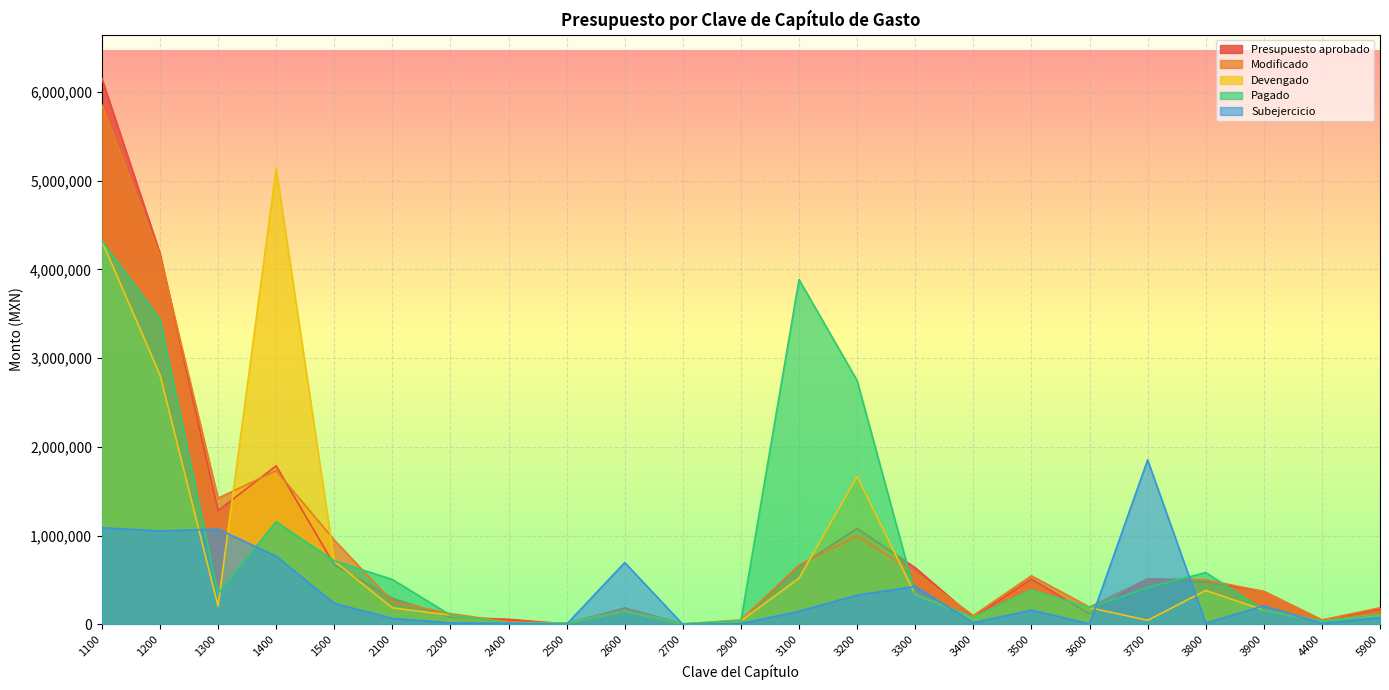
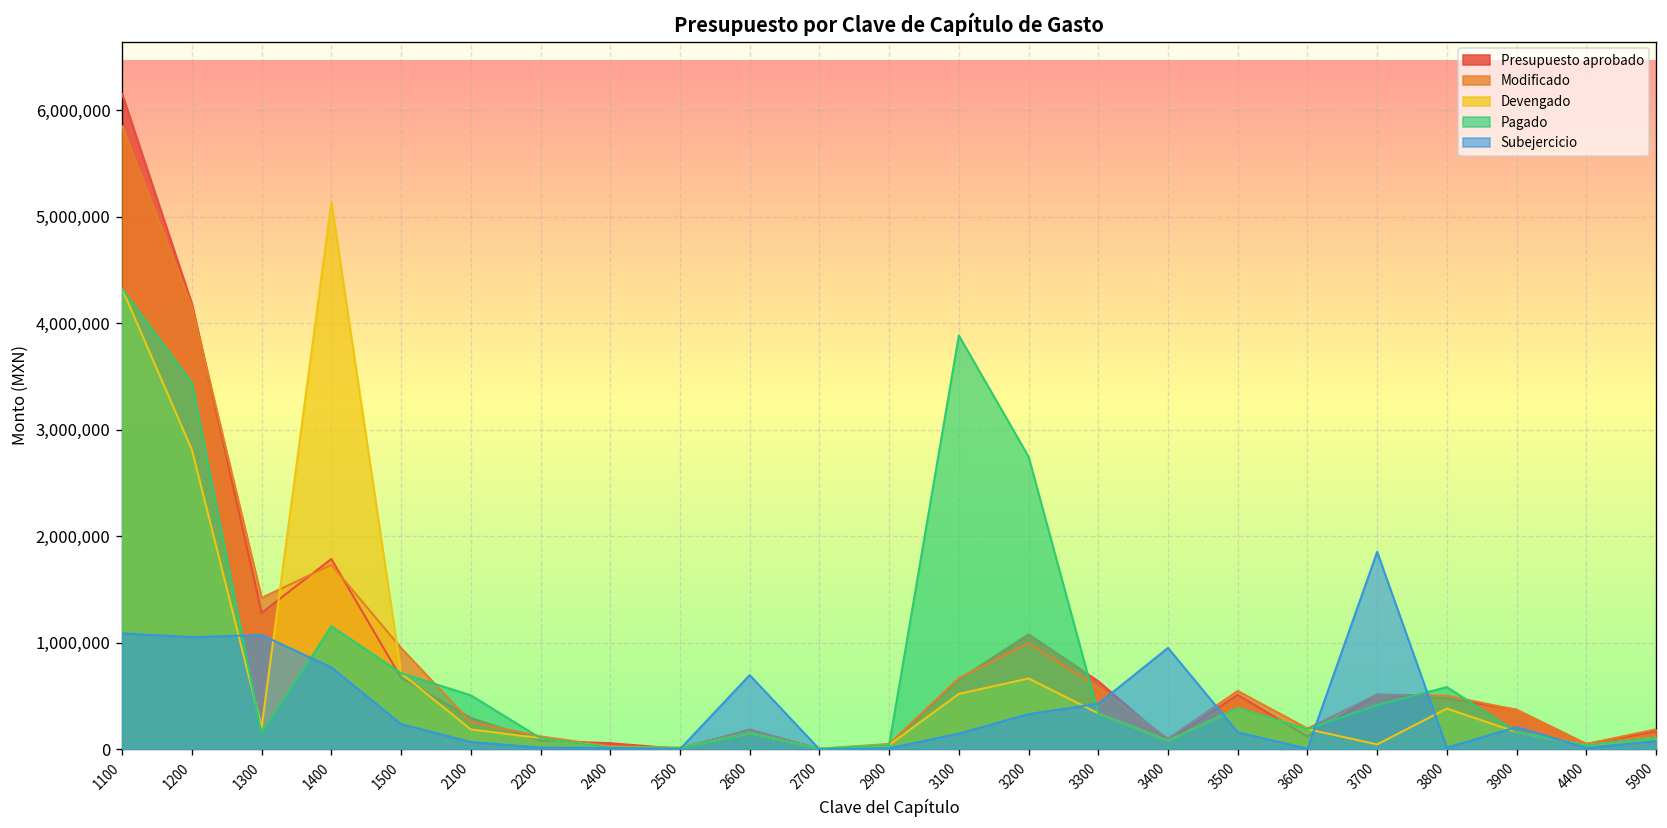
Pagado, 1300: 300,000 -> 100,000
Devengado, 3200: 1,700,000 -> 700,000
Subejercicio, 3400: 0 -> 1,000,000
